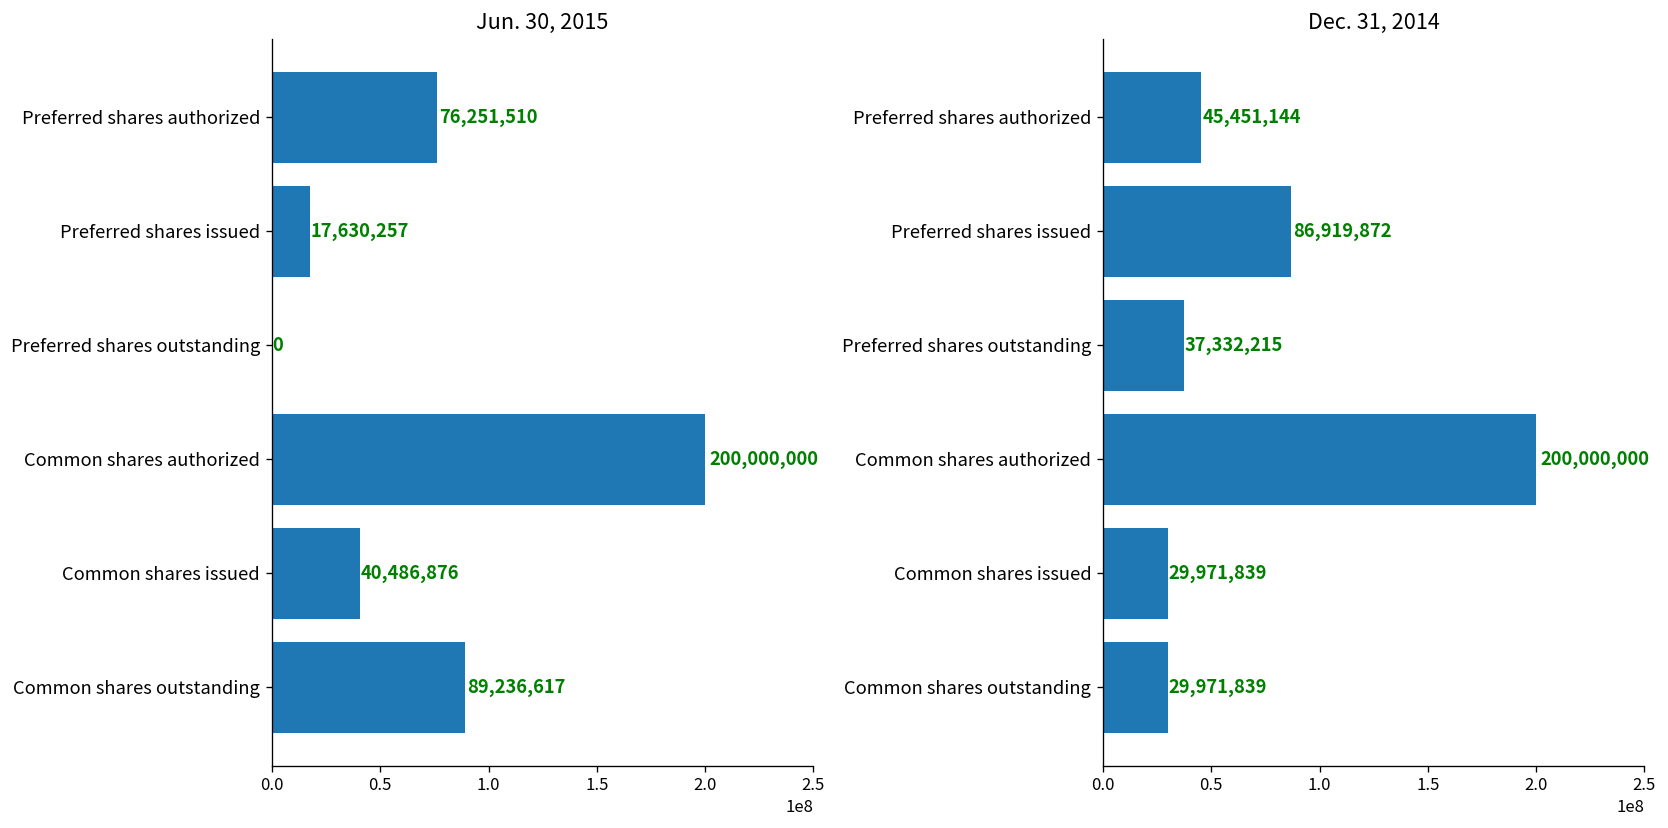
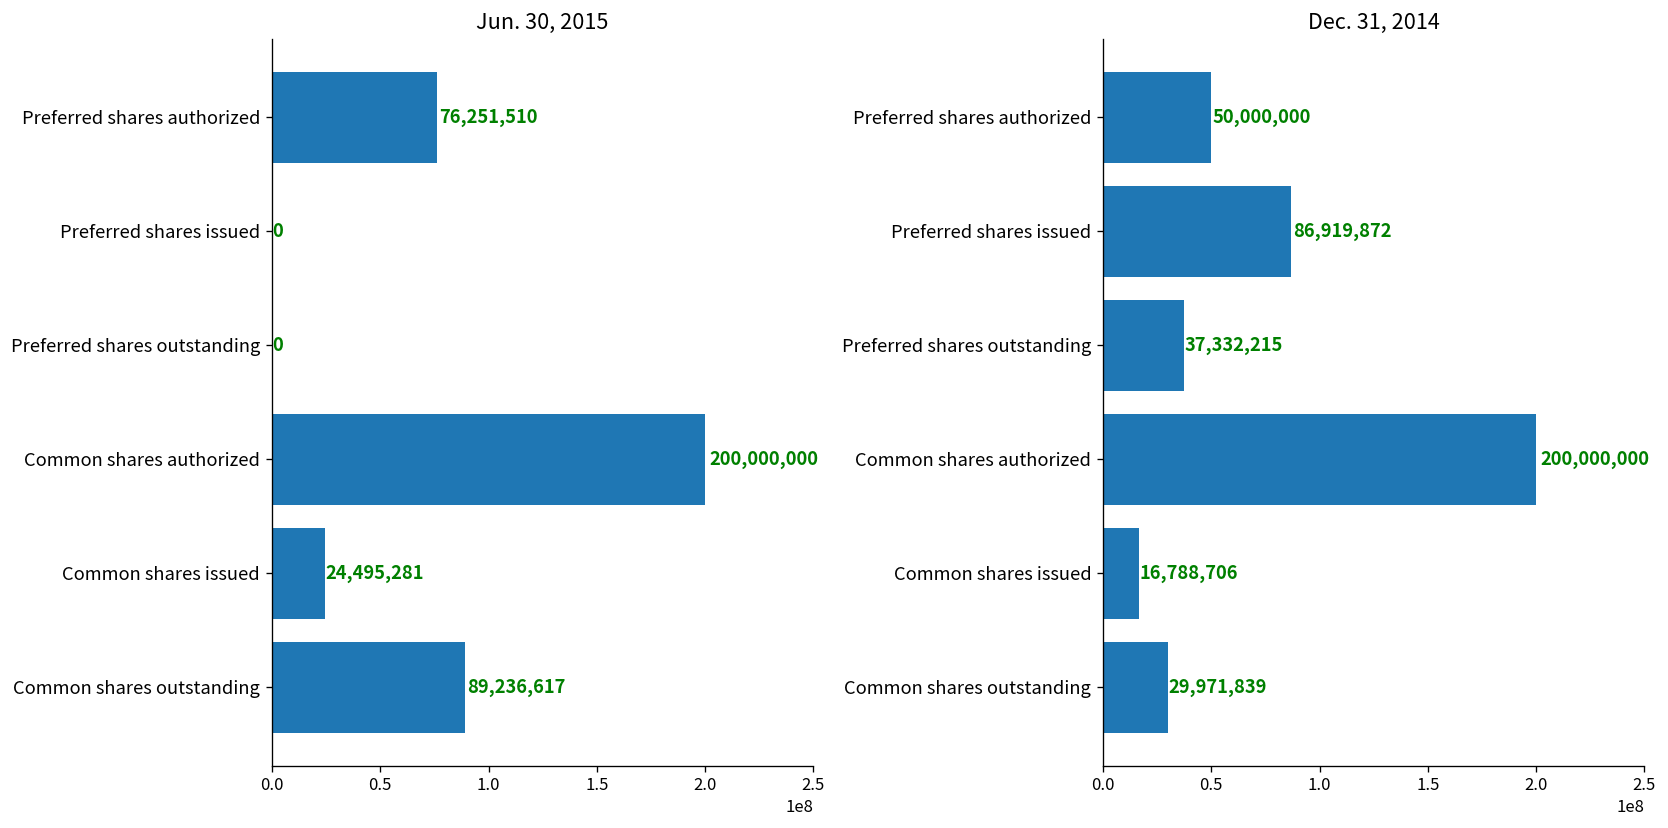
Jun. 30, 2015, Preferred shares issued: 17,630,257 -> 0
Jun. 30, 2015, Common shares issued: 40,486,876 -> 24,495,281
Dec. 31, 2014, Preferred shares authorized: 45,451,144 -> 50,000,000
Dec. 31, 2014, Common shares issued: 29,971,839 -> 16,788,706
